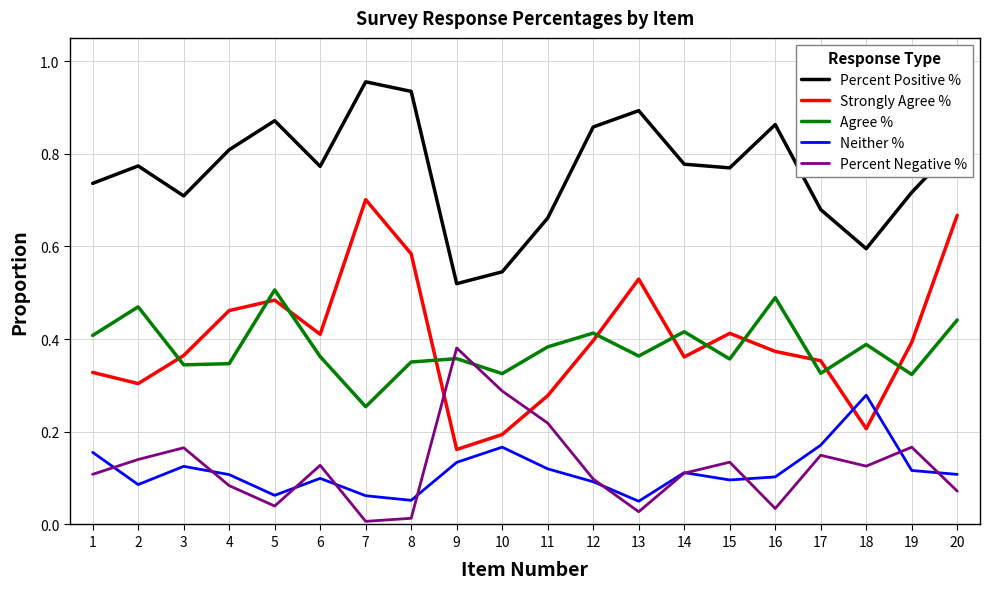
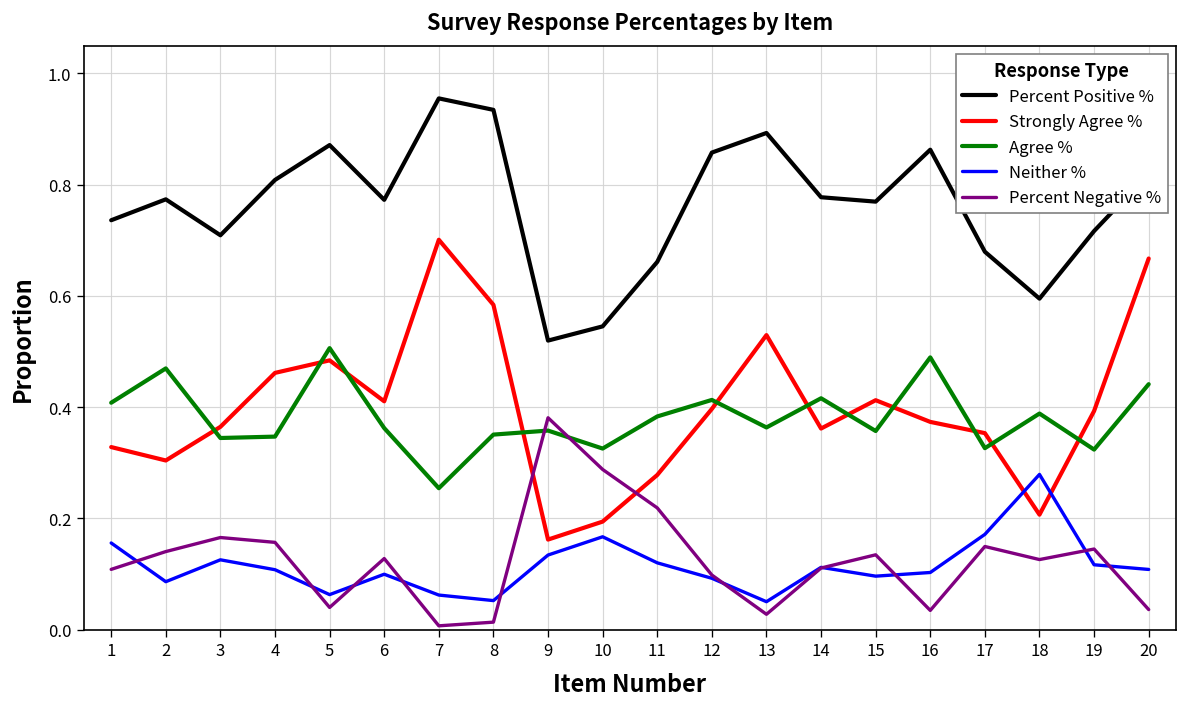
Percent Negative %, 4: 0.08 -> 0.16
Percent Negative %, 19: 0.17 -> 0.14
Percent Negative %, 20: 0.07 -> 0.04
